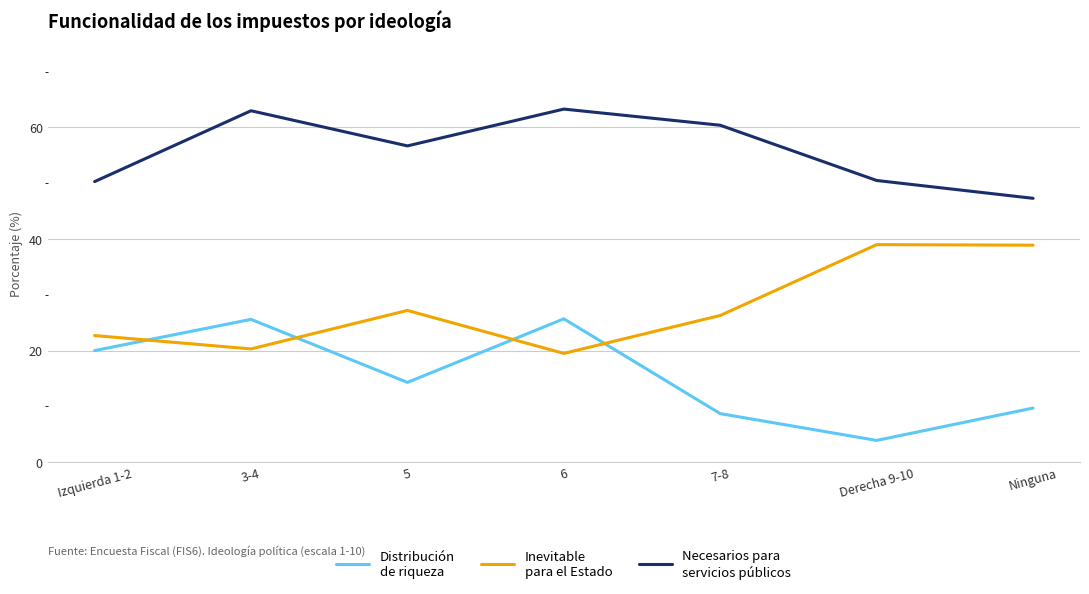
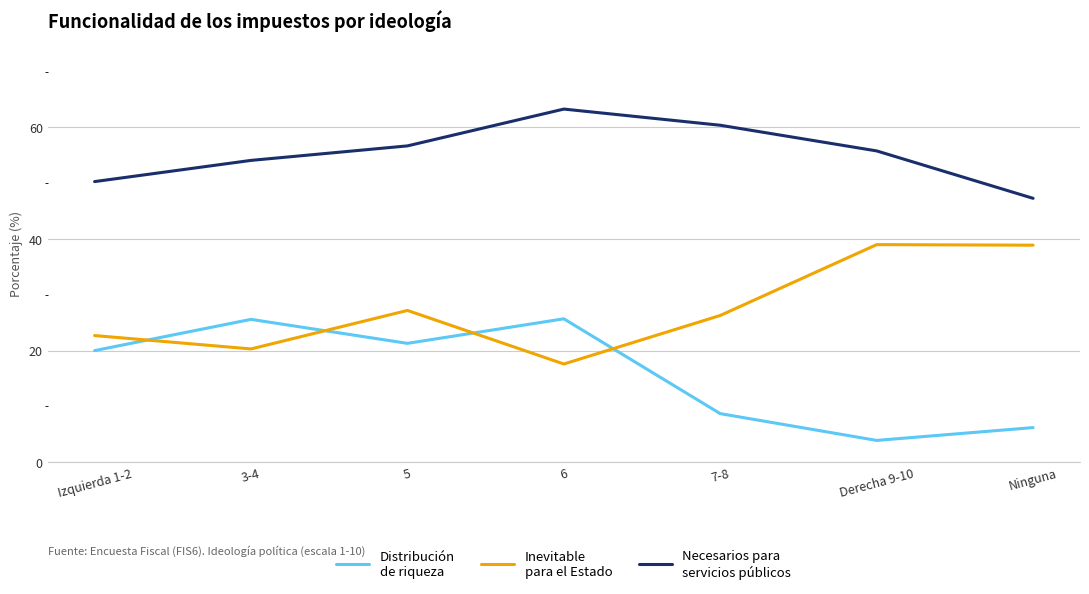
Necesarios para servicios públicos, 3-4: 63 -> 54
Distribución de riqueza, 5: 14 -> 21
Inevitable para el Estado, 6: 20 -> 18
Necesarios para servicios públicos, Derecha 9-10: 51 -> 56
Distribución de riqueza, Ninguna: 10 -> 6
